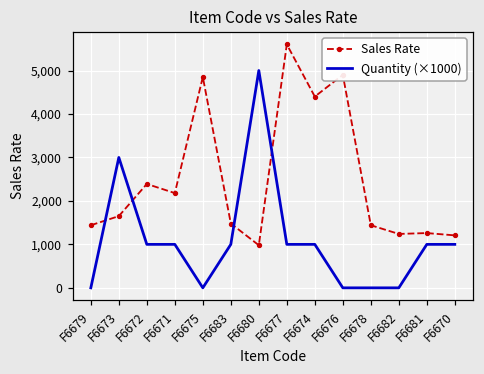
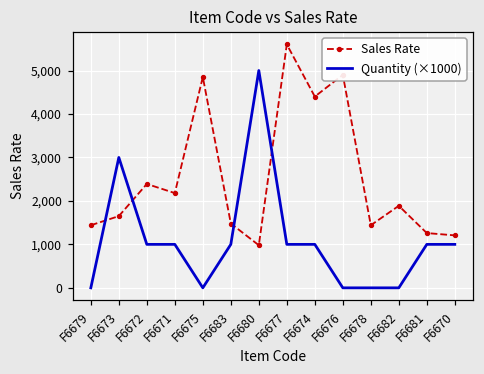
Sales Rate, F6682: 1,200 -> 1,900
